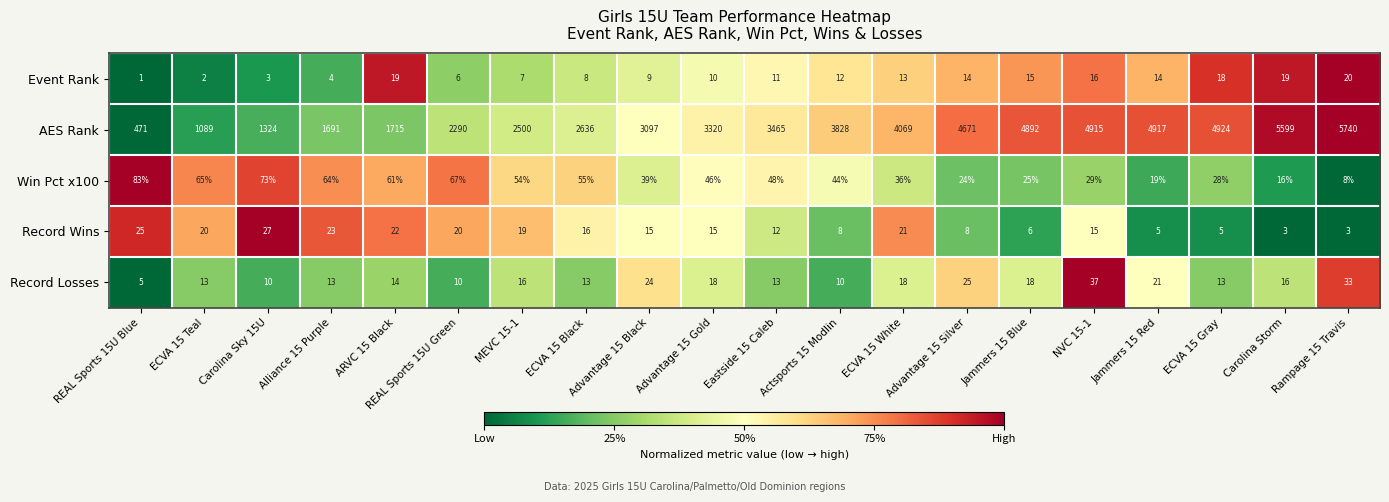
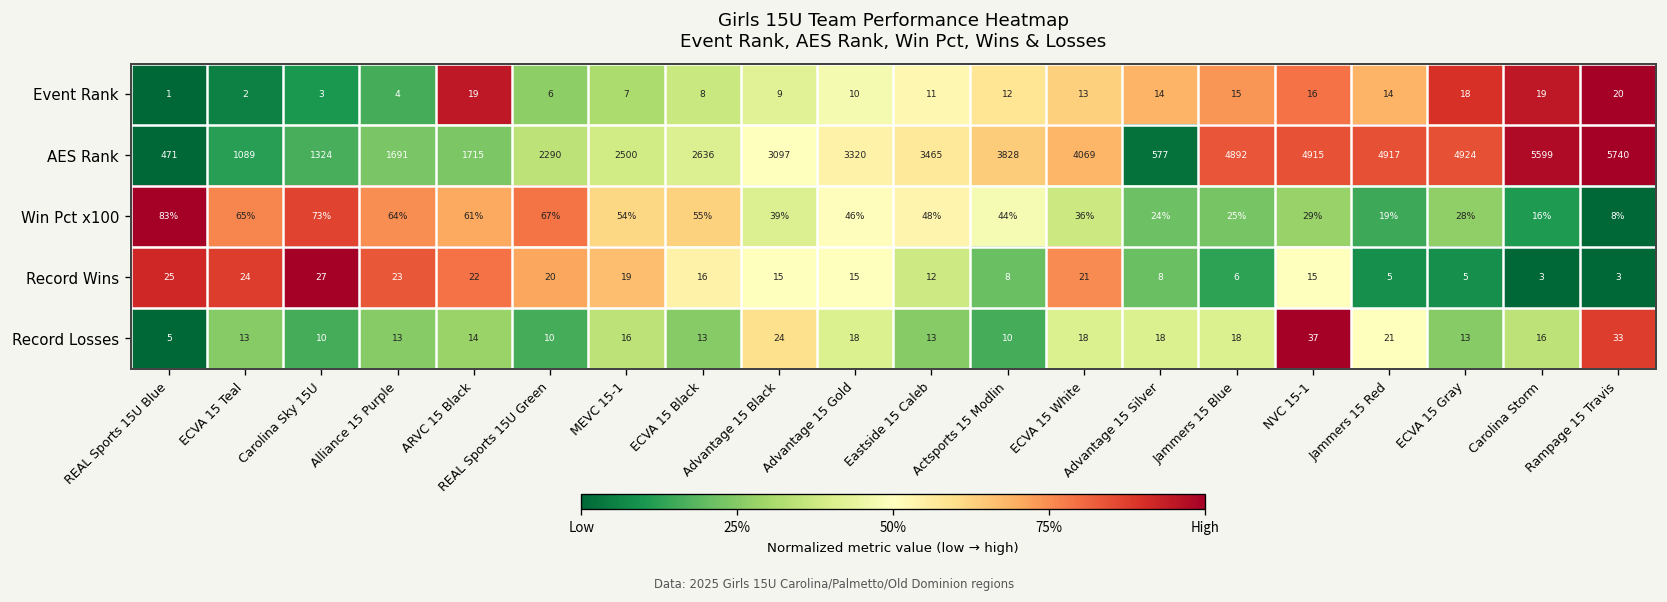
AES Rank, Advantage 15 Silver: 4671 -> 577
Record Wins, ECVA 15 Teal: 20 -> 24
Record Losses, Advantage 15 Silver: 25 -> 18
